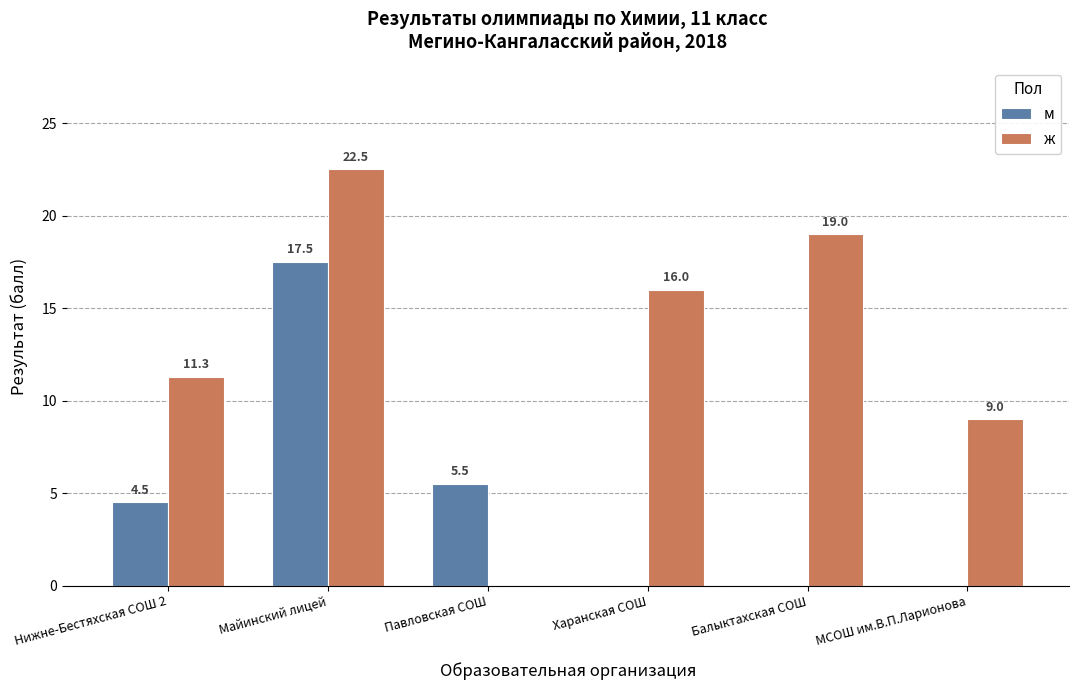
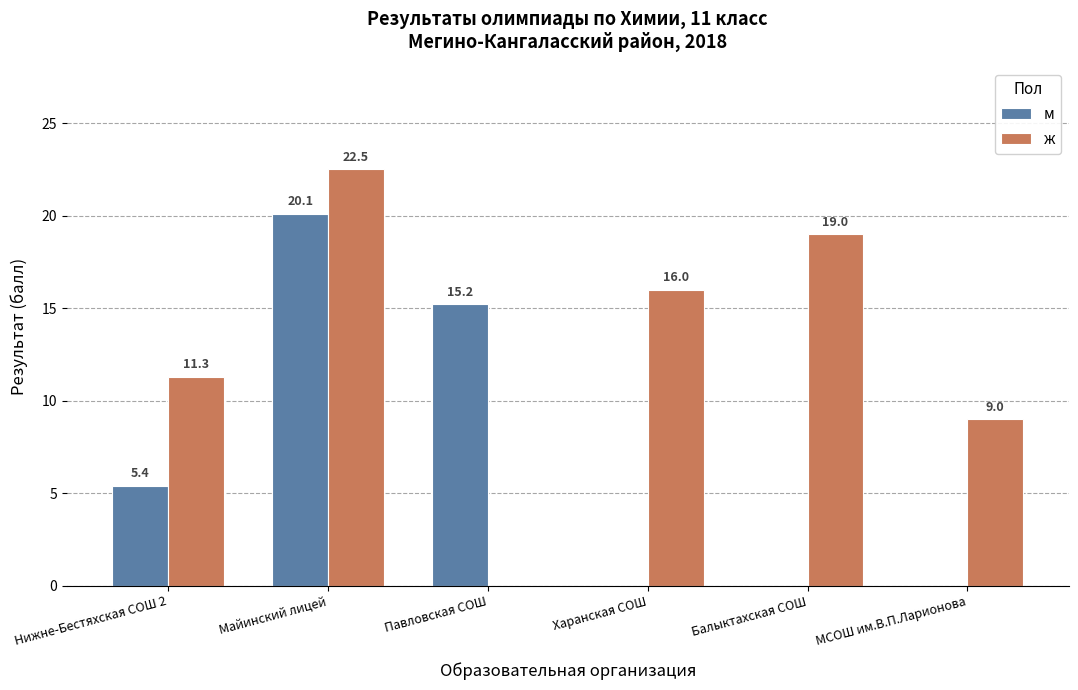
м, Нижне-Бестяхская СОШ 2: 4.5 -> 5.4
м, Майинский лицей: 17.5 -> 20.1
м, Павловская СОШ: 5.5 -> 15.2
